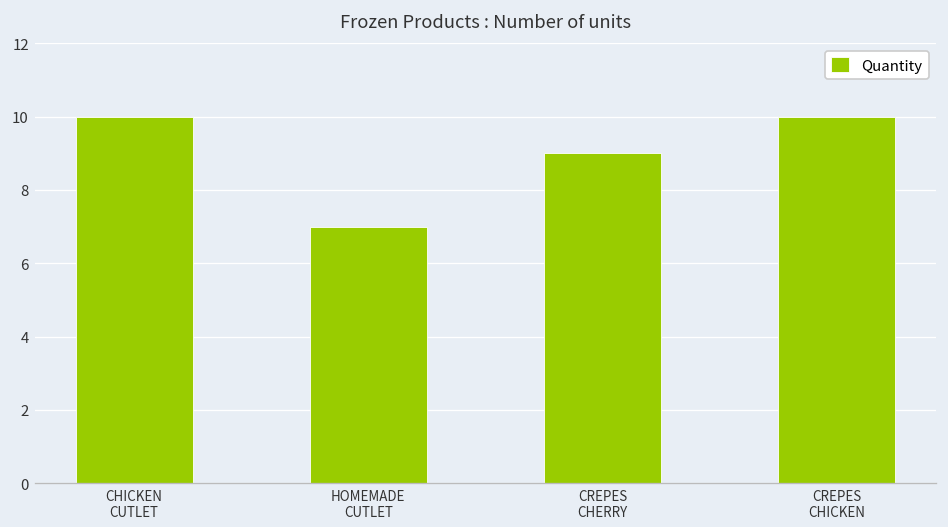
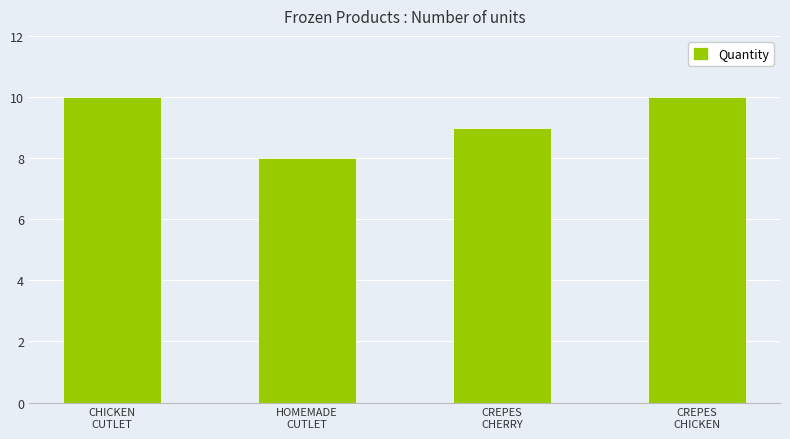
HOMEMADE CUTLET: 7 -> 8
